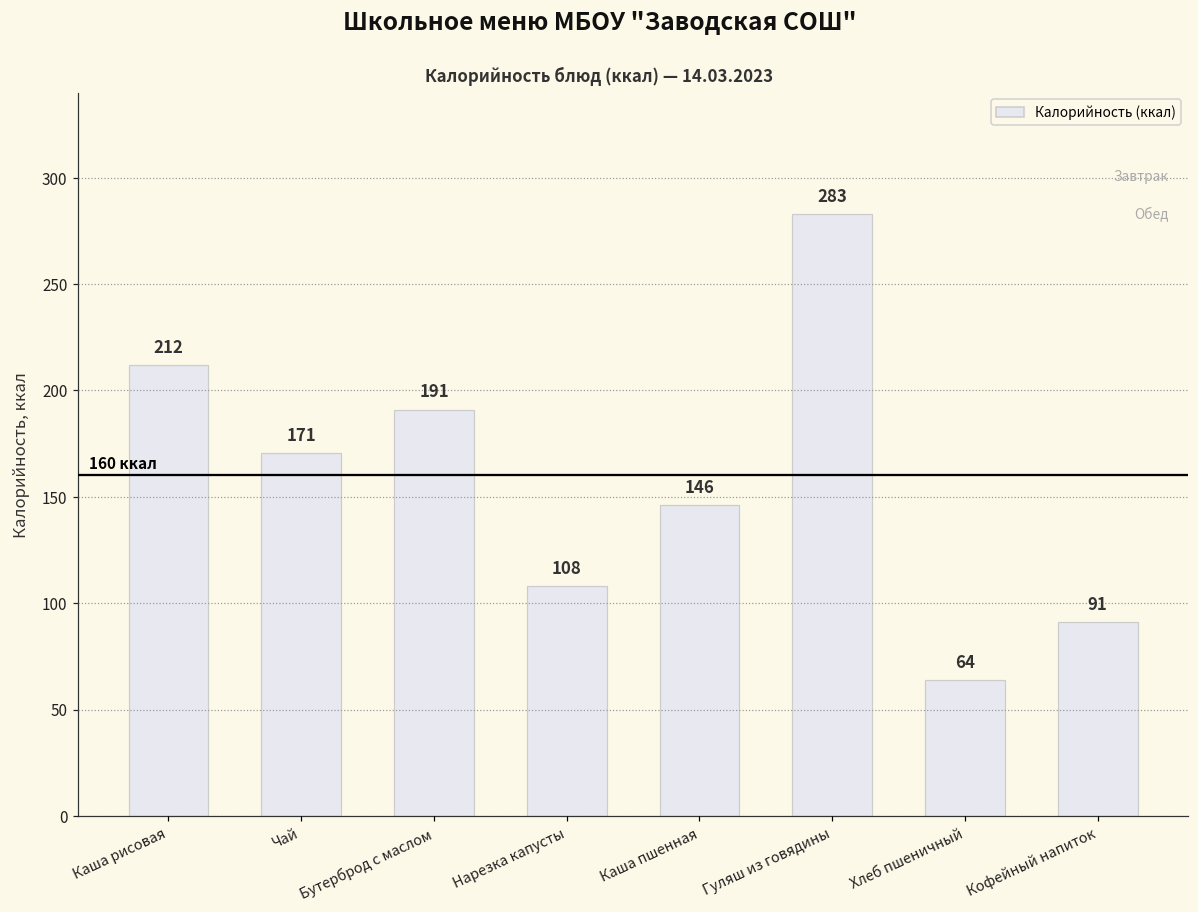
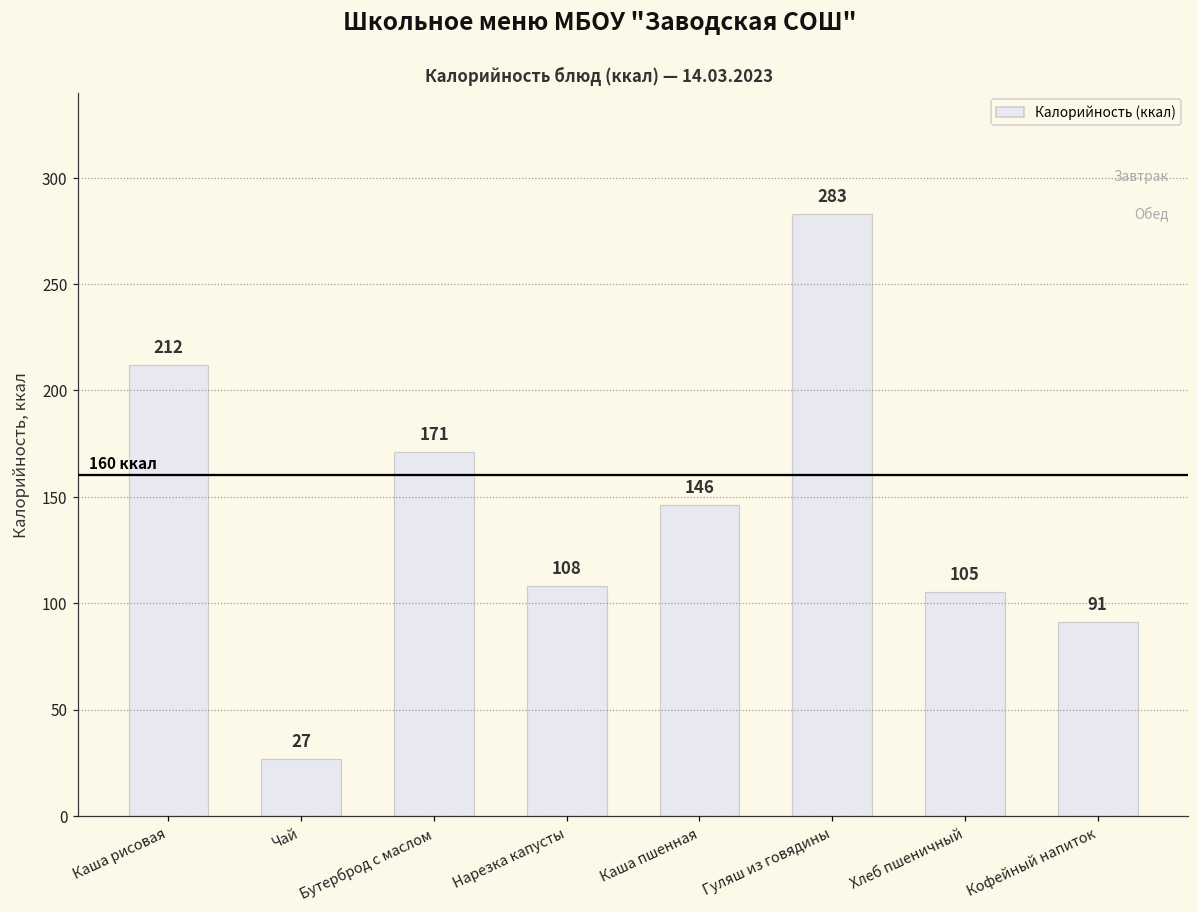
Чай: 171 -> 27
Бутерброд с маслом: 191 -> 171
Хлеб пшеничный: 64 -> 105
